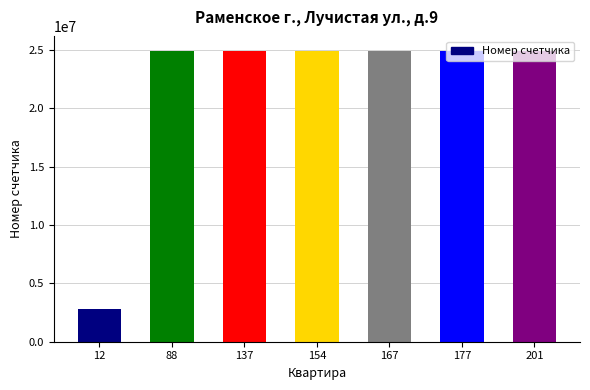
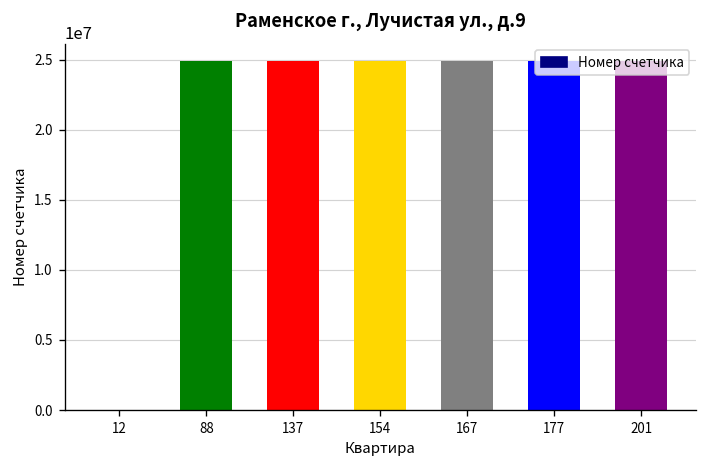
12: 2800000 -> 0
